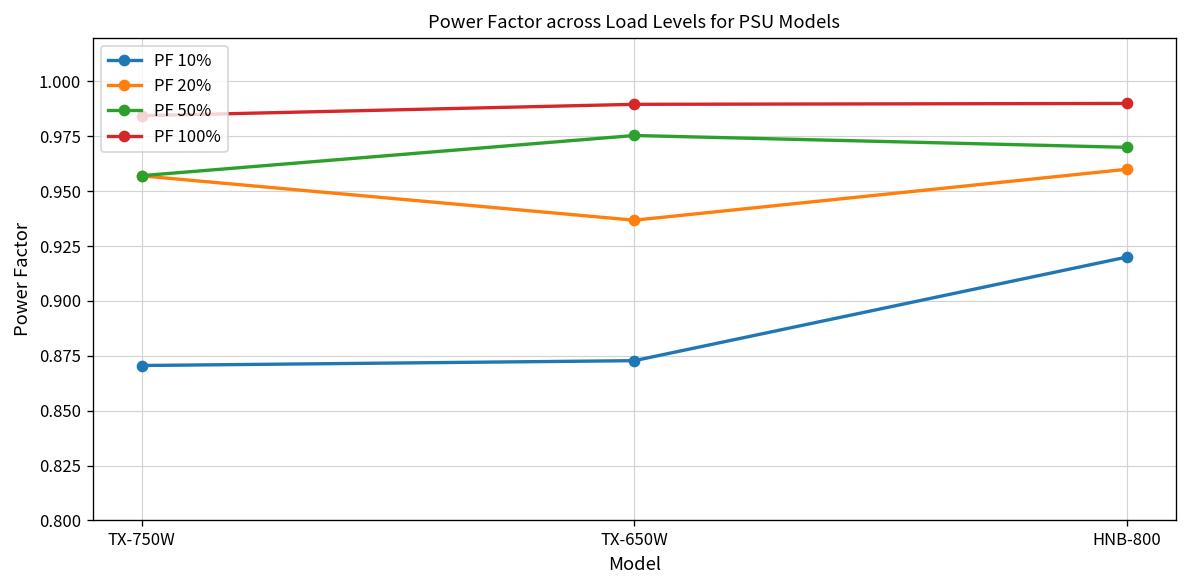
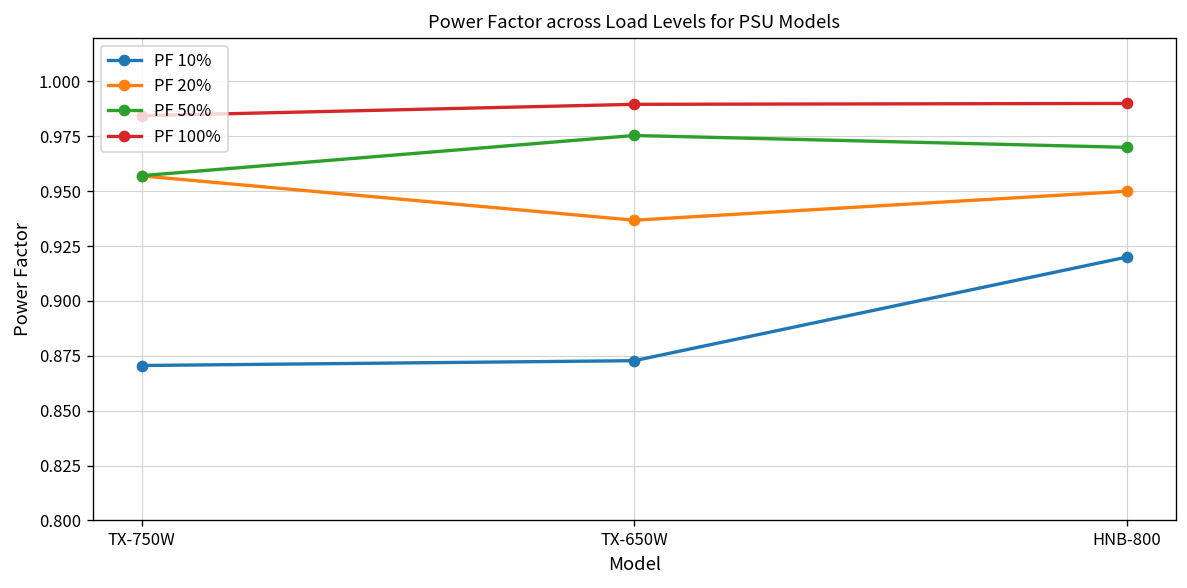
PF 20%, HNB-800: 0.96 -> 0.95
